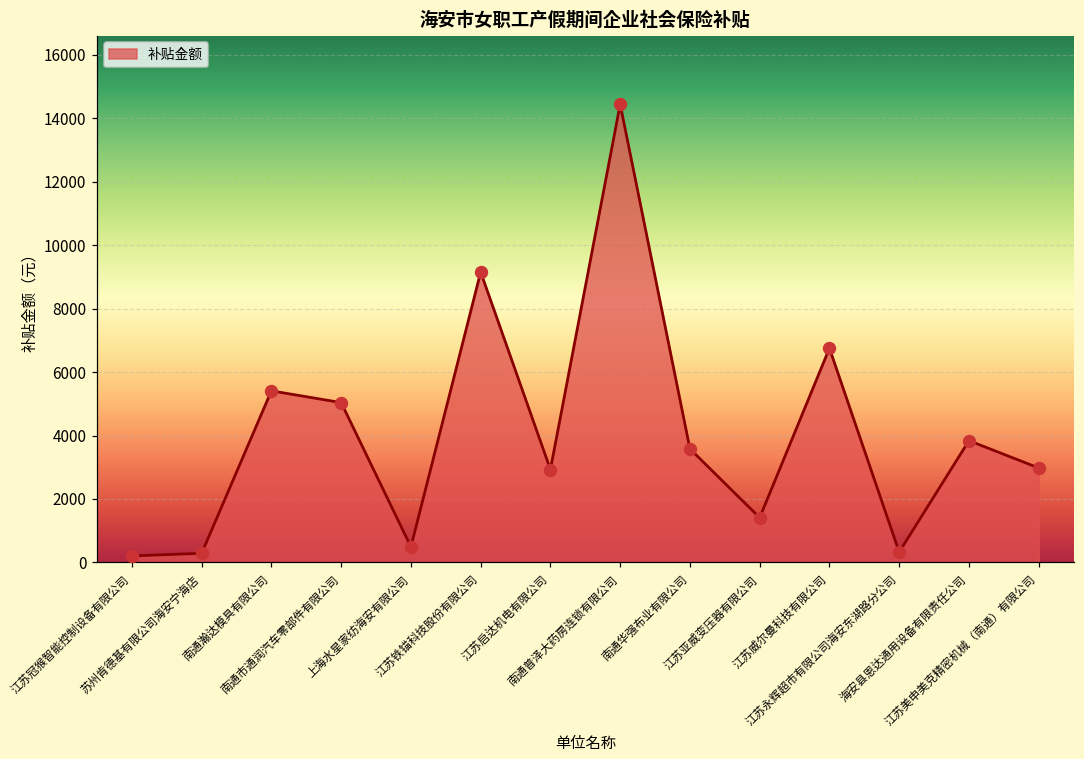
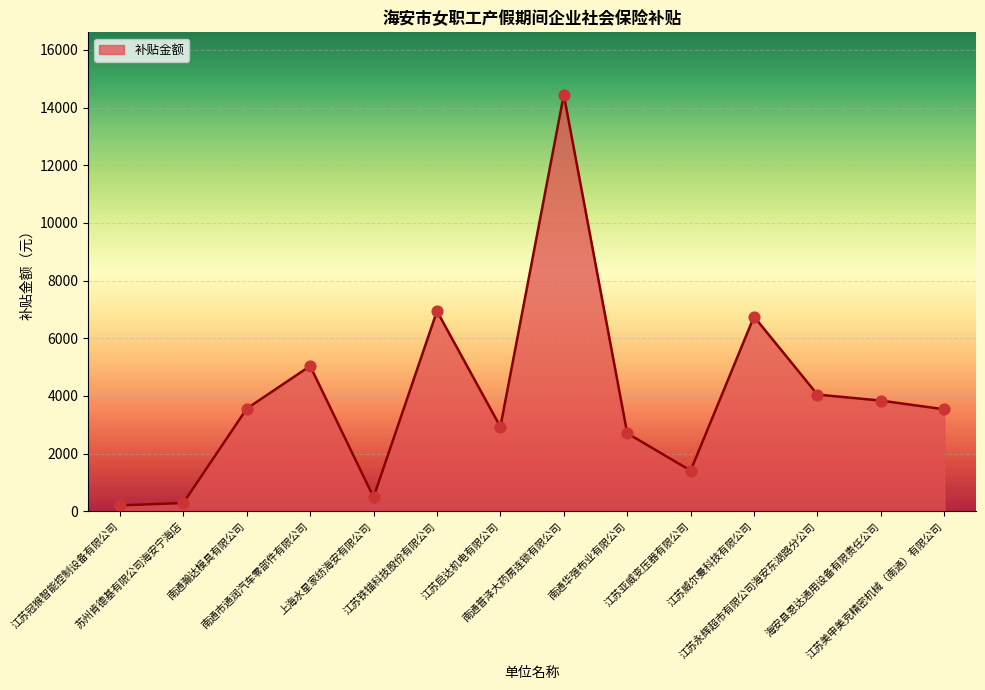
南通瀚达模具有限公司: 5400 -> 3600
江苏铁锚科技股份有限公司: 9200 -> 6900
南通华强布业有限公司: 3600 -> 2700
江苏永辉超市有限公司海安东湖路分公司: 300 -> 4000
江苏美申美克精密机械（南通）有限公司: 3000 -> 3500
